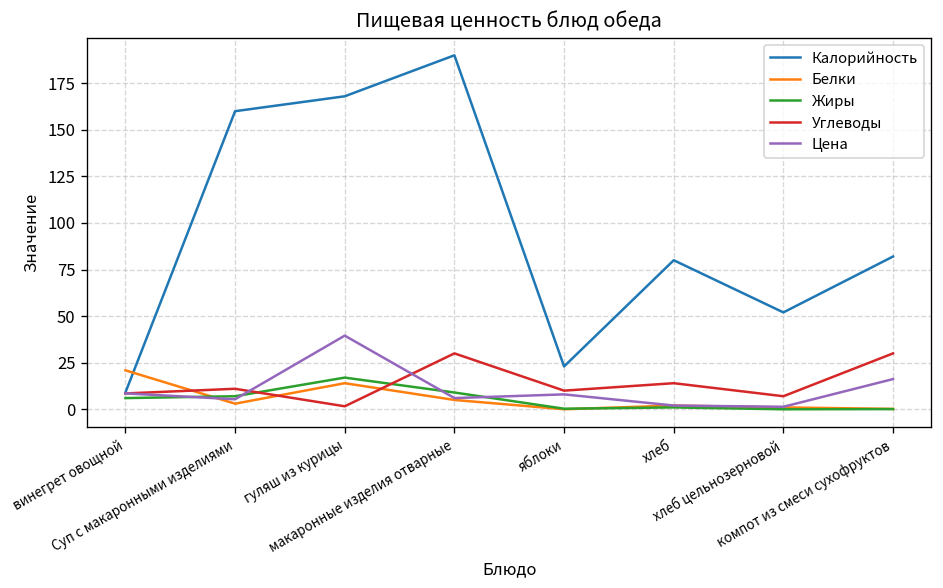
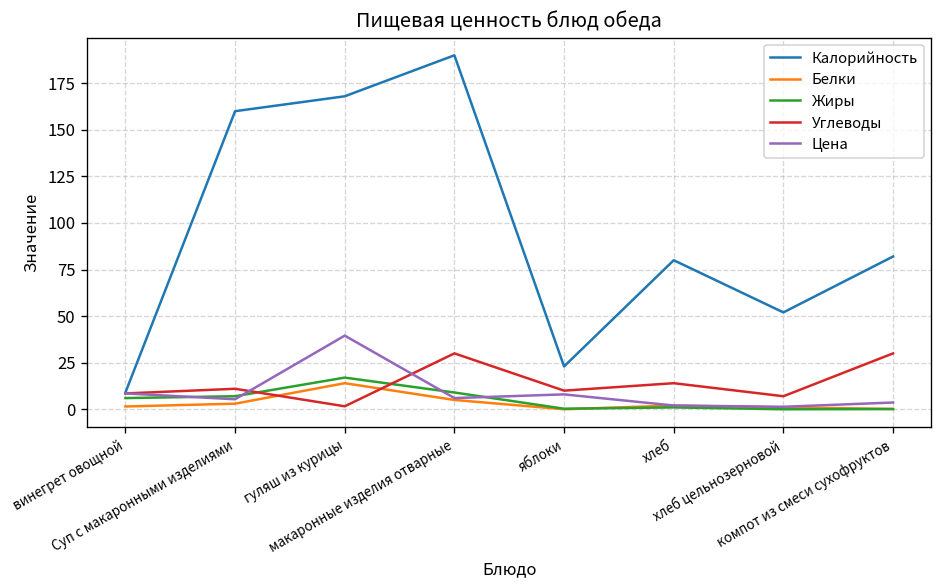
Белки, винегрет овощной: 21 -> 2
Цена, компот из смеси сухофруктов: 16 -> 4
